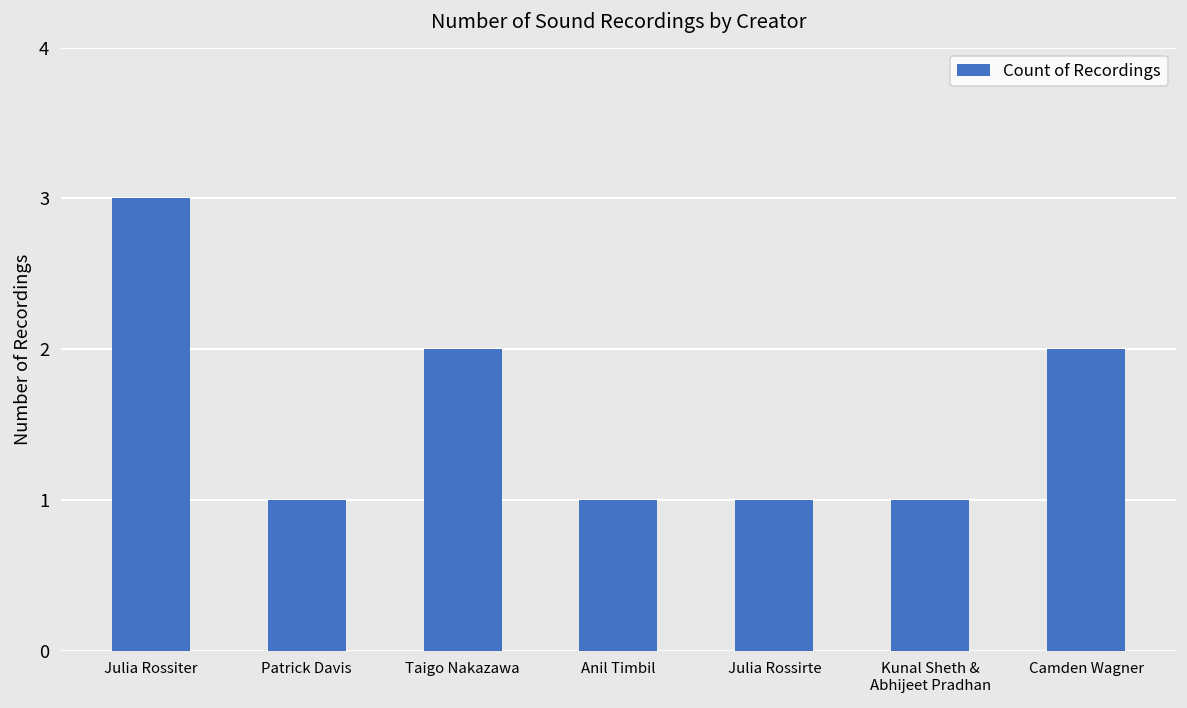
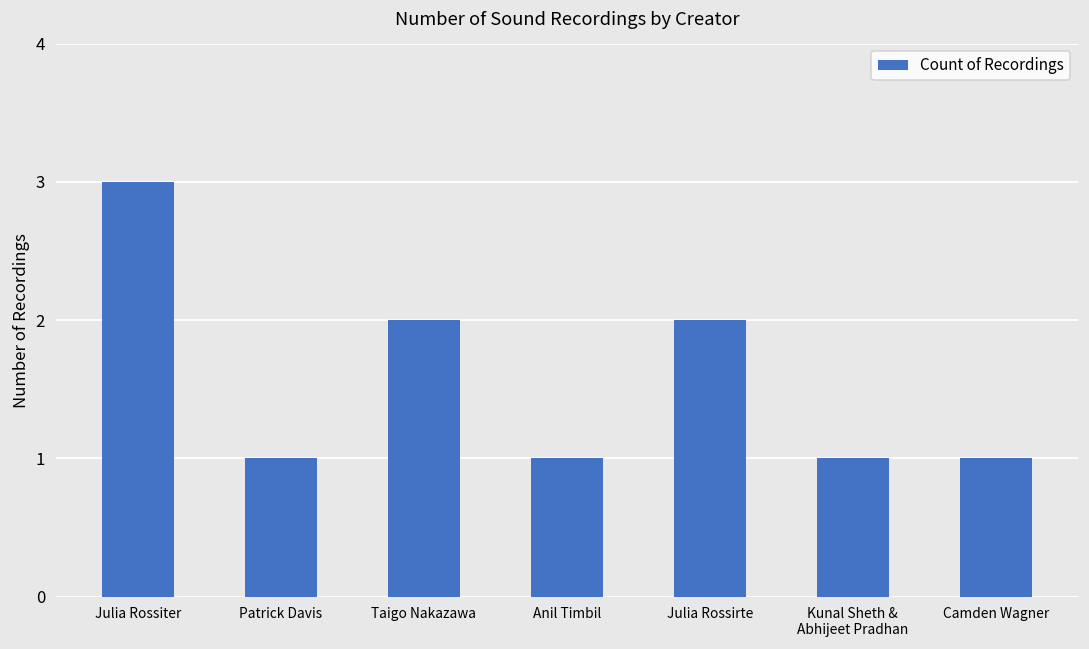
Julia Rossirte: 1 -> 2
Camden Wagner: 2 -> 1
